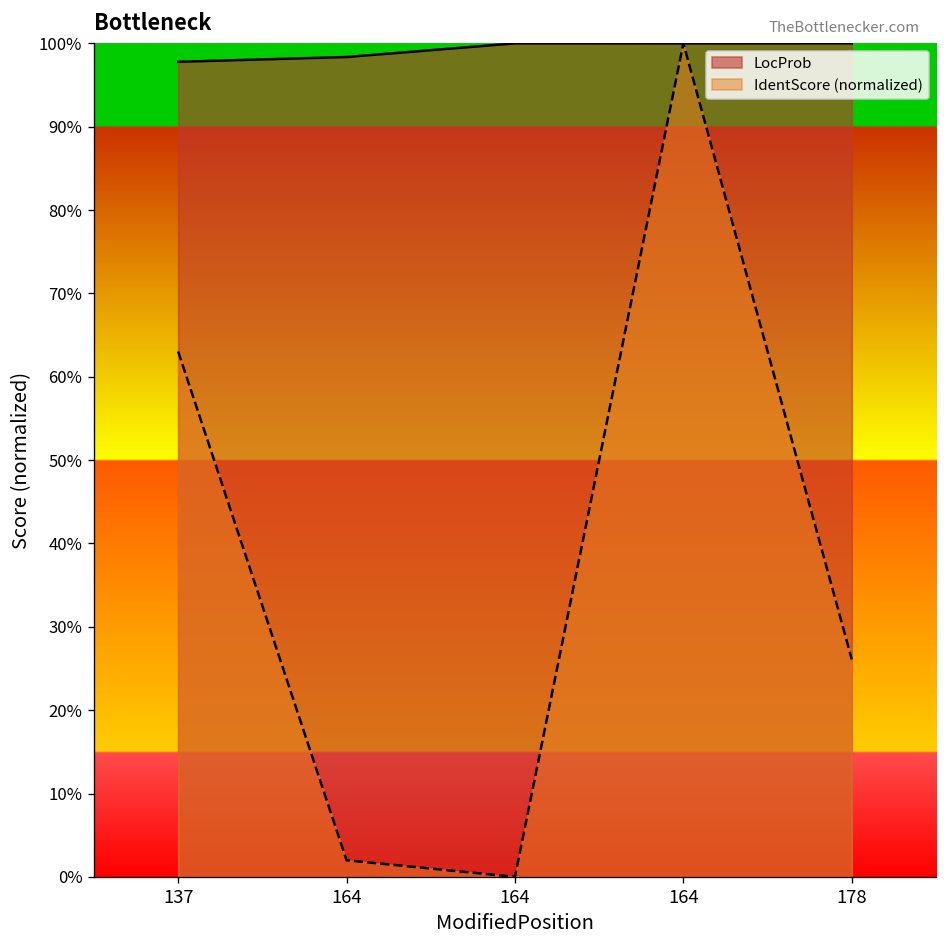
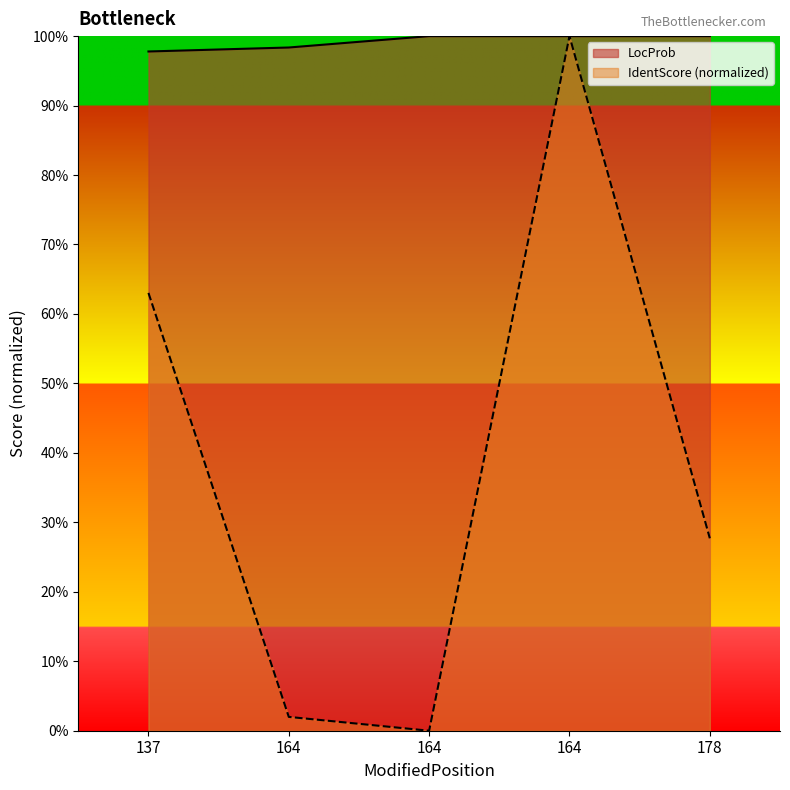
IdentScore (normalized), 178: 26% -> 28%
